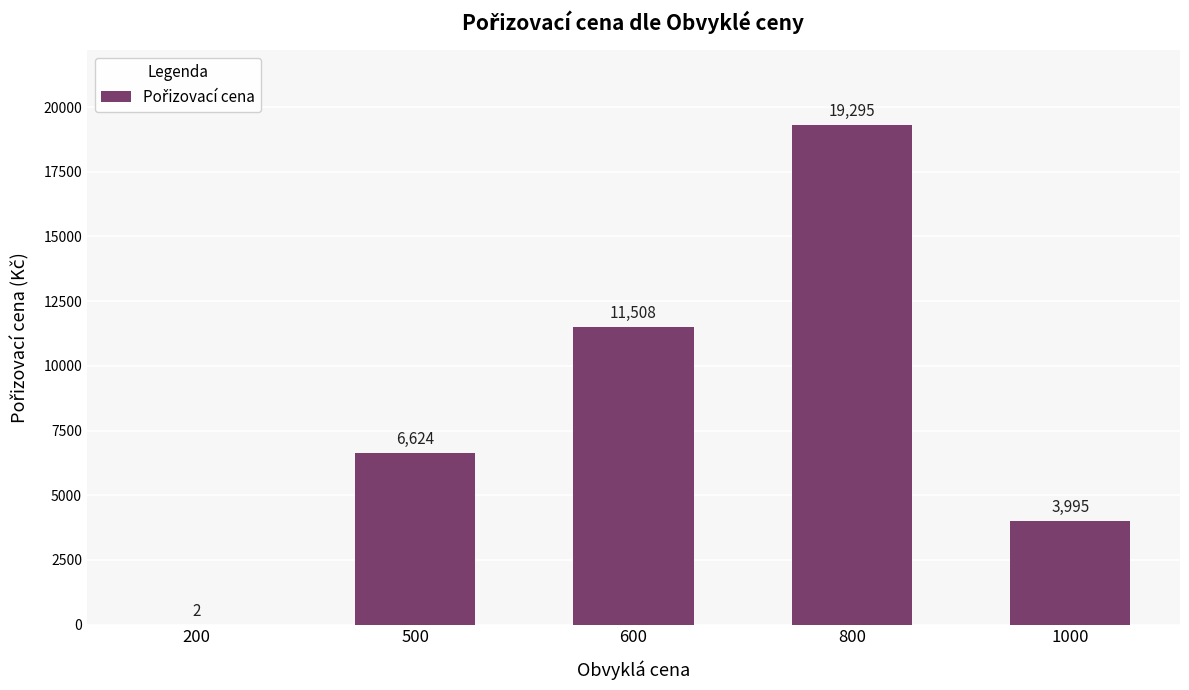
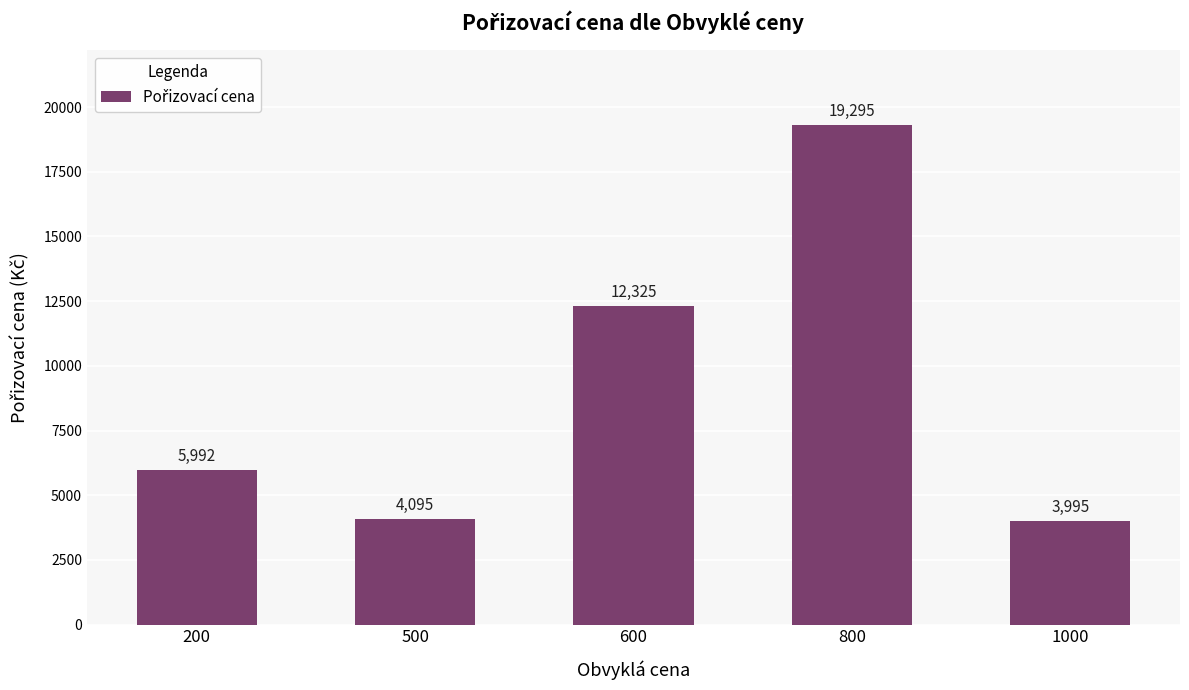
200: 2 -> 5,992
500: 6,624 -> 4,095
600: 11,508 -> 12,325
